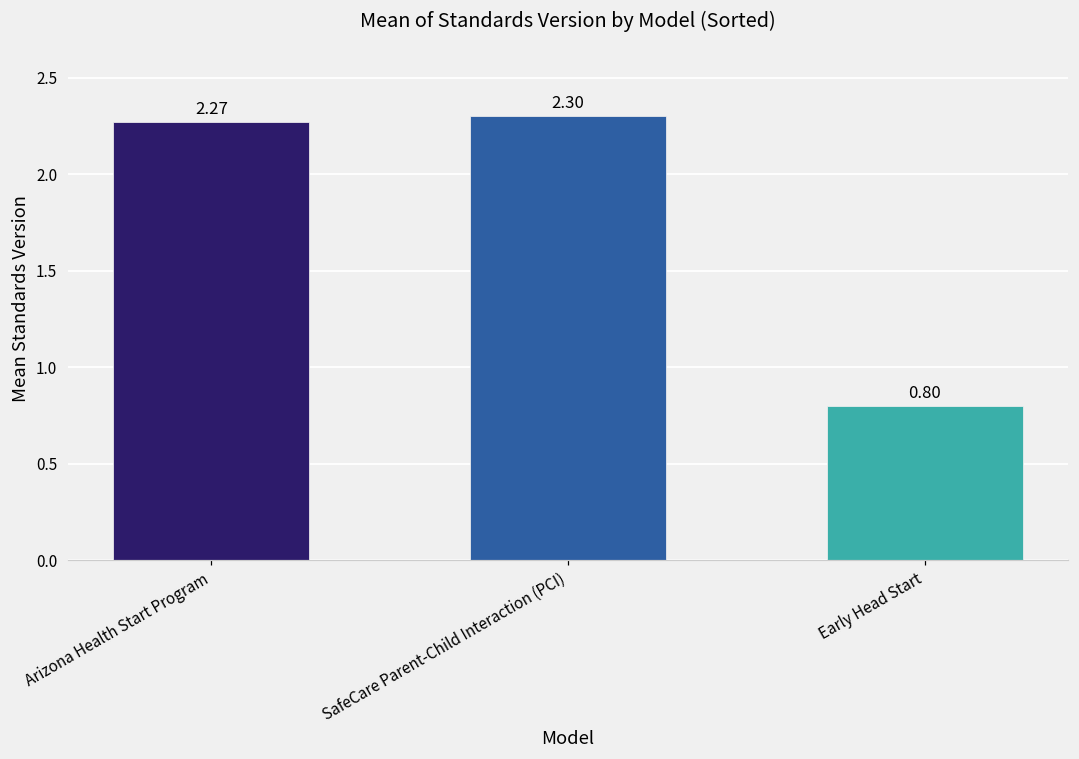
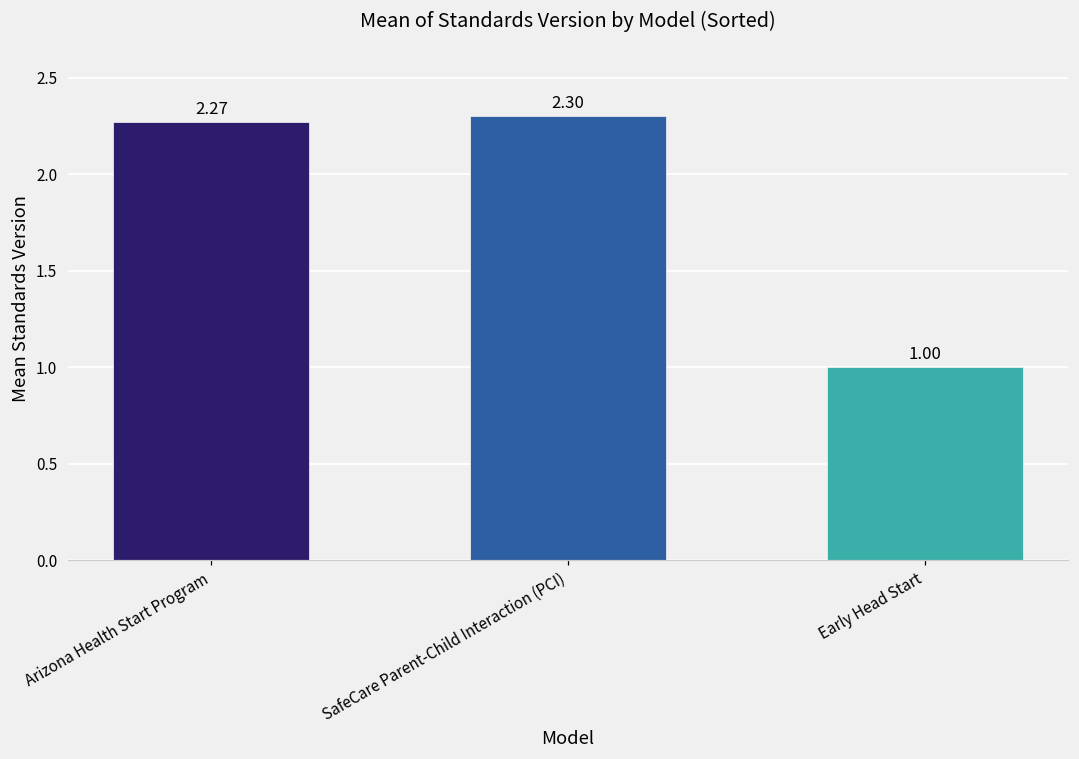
Early Head Start: 0.80 -> 1.00
